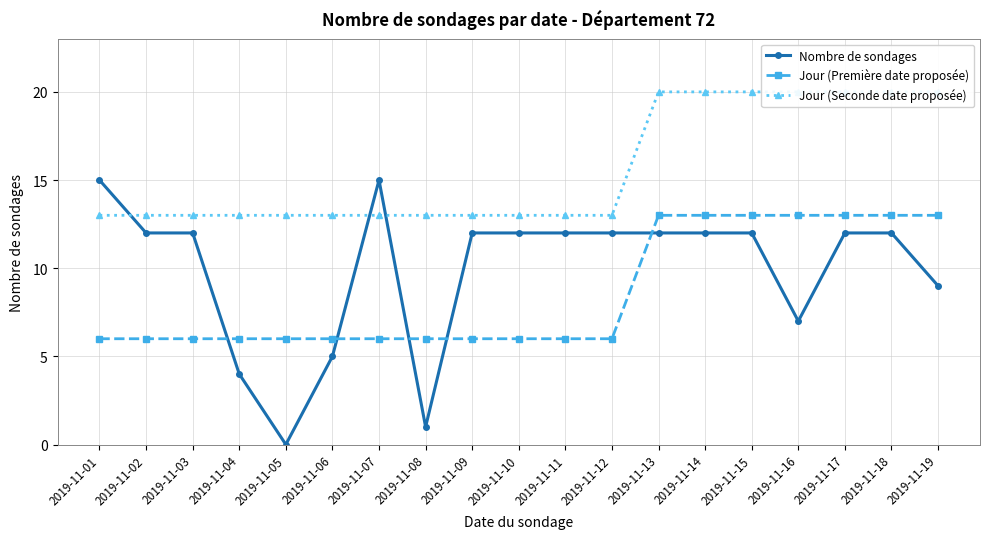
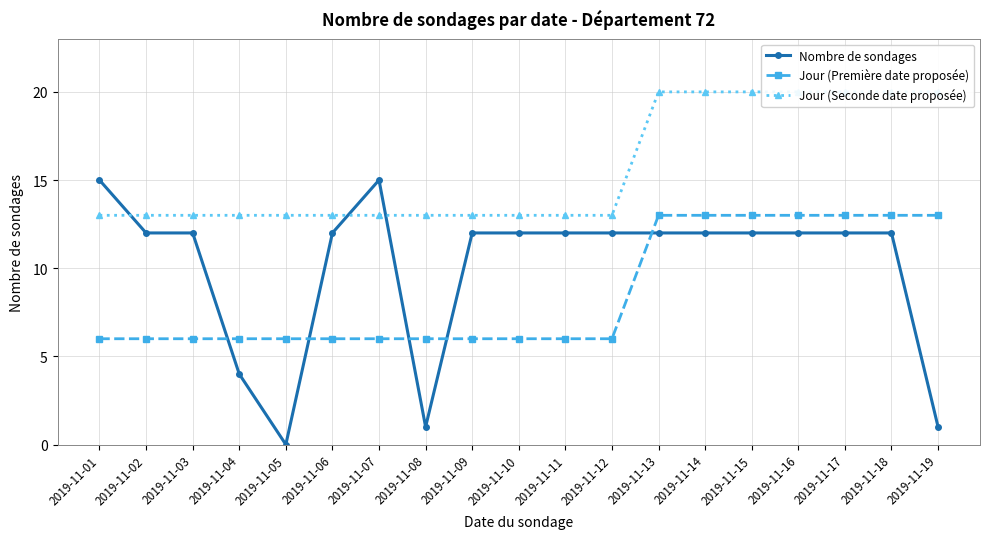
Nombre de sondages, 2019-11-06: 5 -> 12
Nombre de sondages, 2019-11-16: 7 -> 12
Nombre de sondages, 2019-11-19: 9 -> 1
